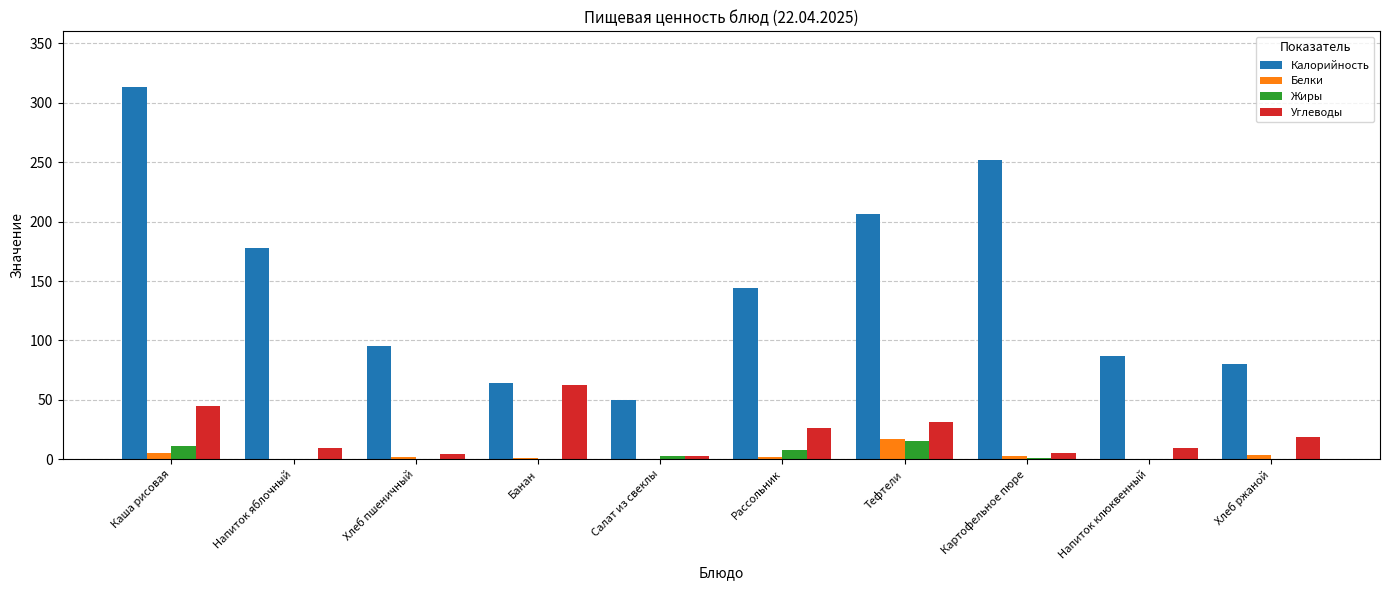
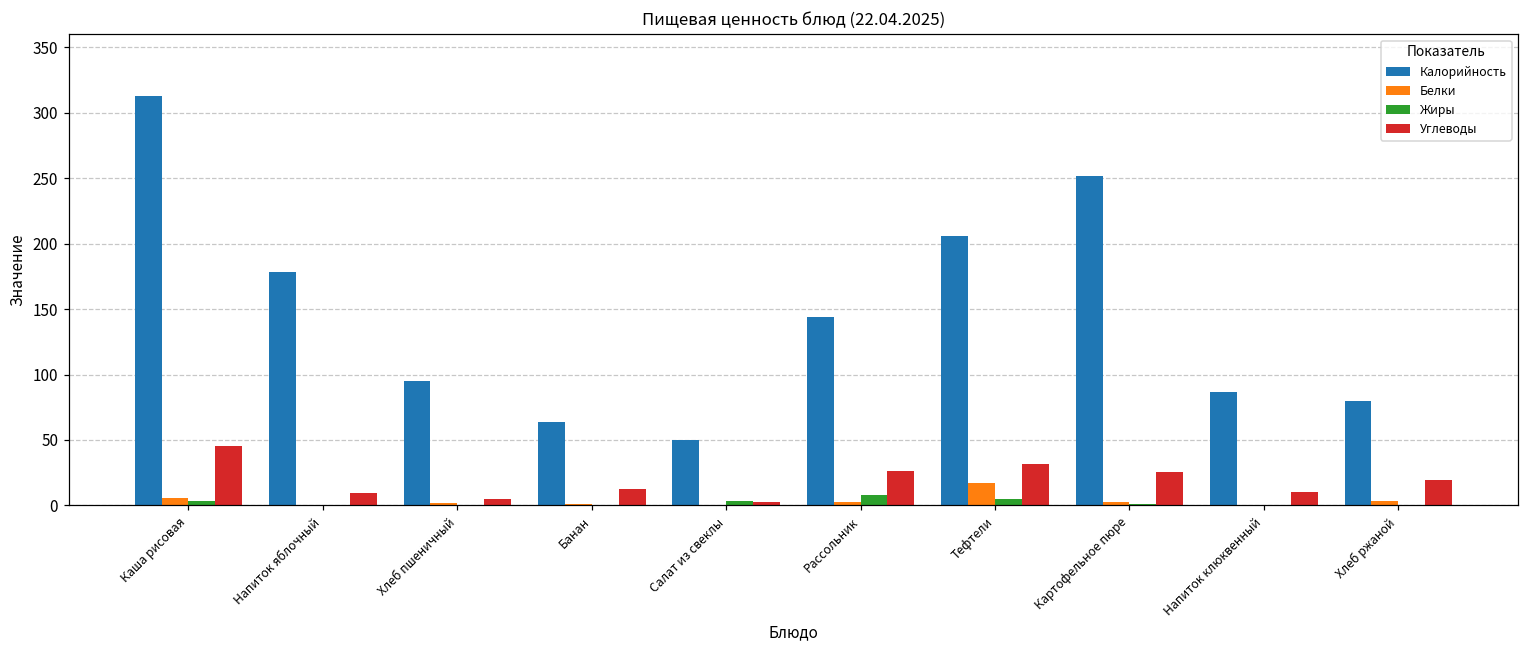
Жиры, Каша рисовая: 11 -> 4
Углеводы, Банан: 63 -> 13
Жиры, Тефтели: 15 -> 5
Углеводы, Картофельное пюре: 5 -> 26
